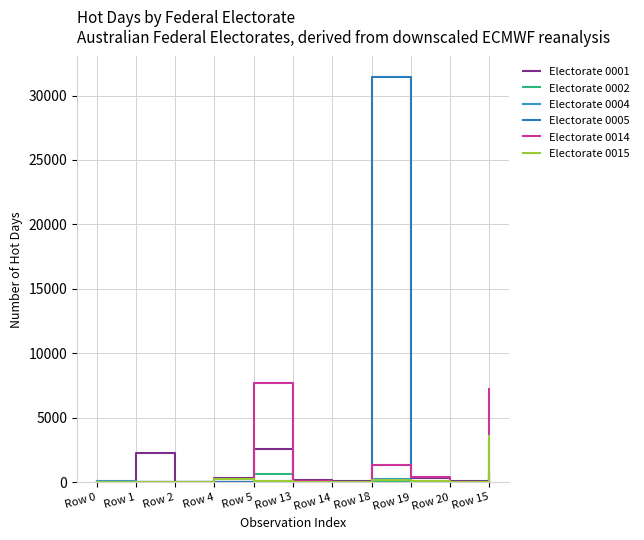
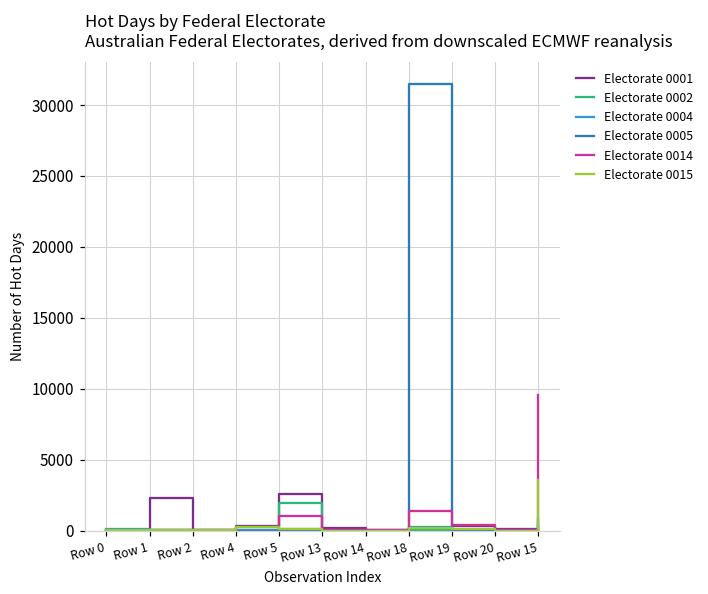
Electorate 0002, Row 5: 600 -> 2000
Electorate 0014, Row 5: 7700 -> 1000
Electorate 0014, Row 15: 7300 -> 9600
